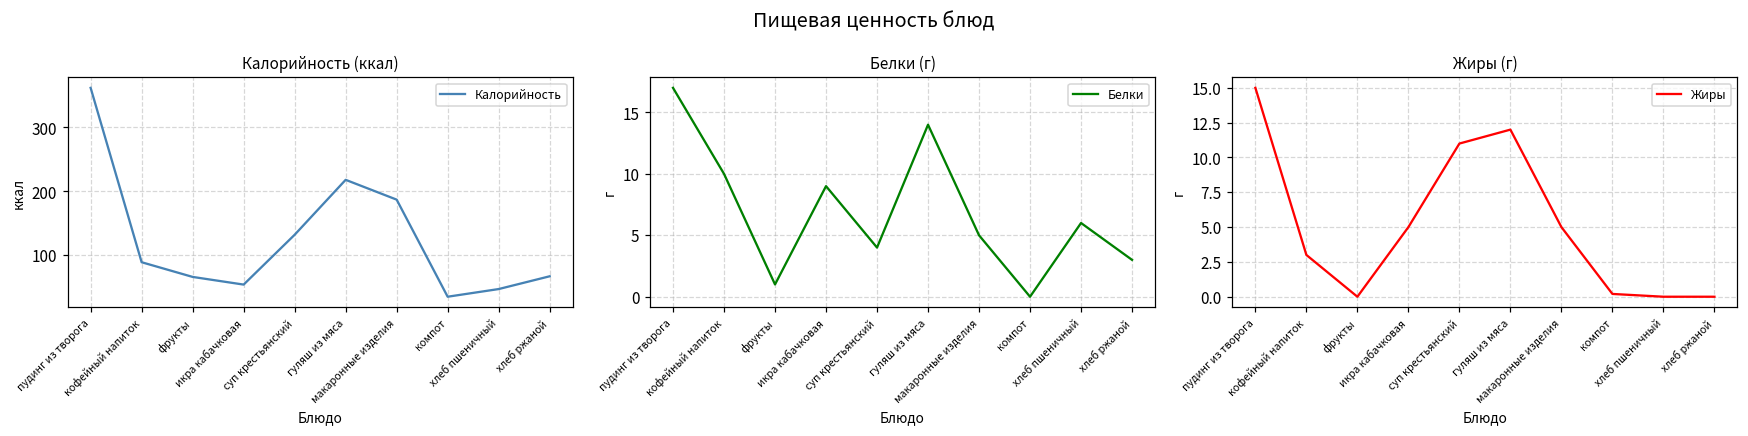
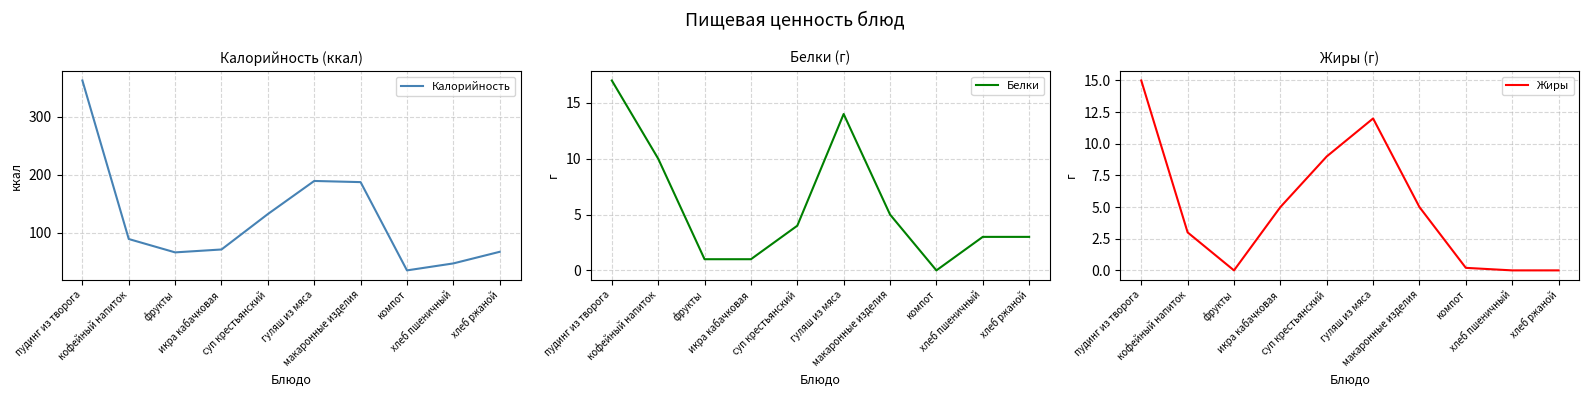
Калорийность (ккал), икра кабачковая: 50 -> 70
Калорийность (ккал), гуляш из мяса: 220 -> 190
Белки (г), икра кабачковая: 9 -> 1
Белки (г), хлеб пшеничный: 6 -> 3
Жиры (г), суп крестьянский: 11 -> 9
